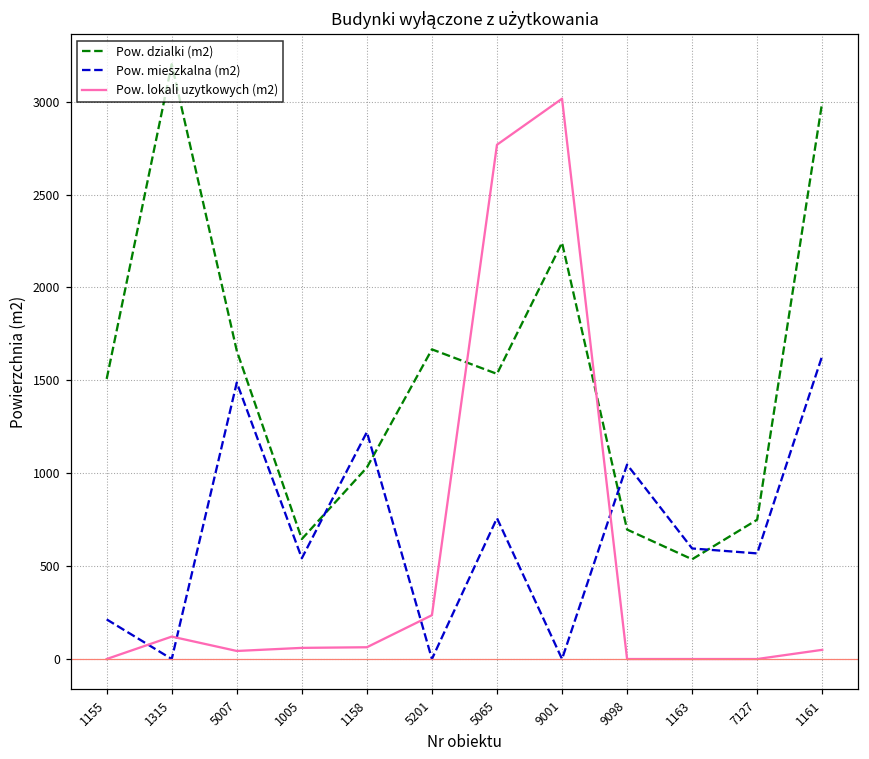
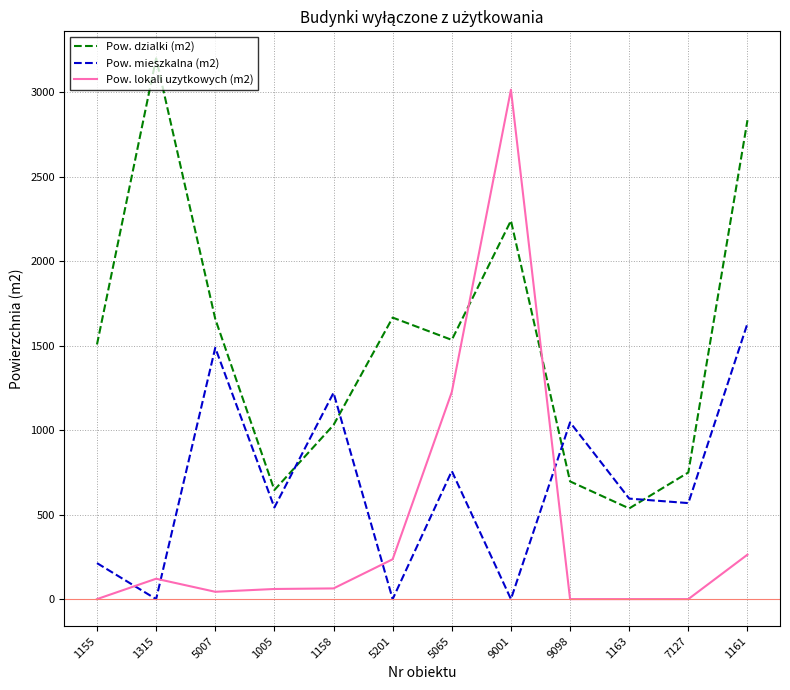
Pow. lokali uzytkowych (m2), 5065: 2770 -> 1230
Pow. dzialki (m2), 1161: 3000 -> 2840
Pow. lokali uzytkowych (m2), 1161: 50 -> 260
